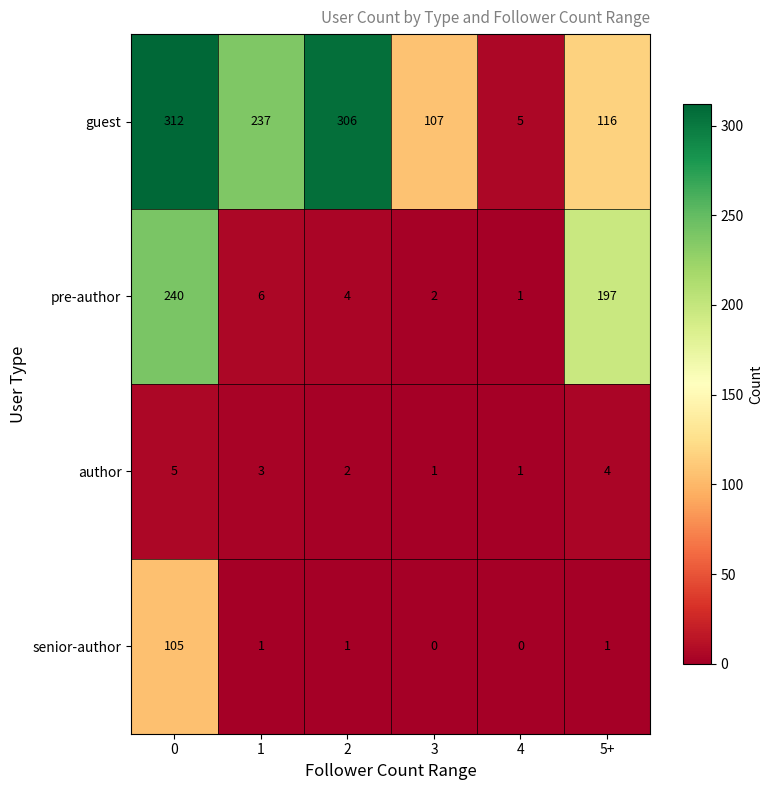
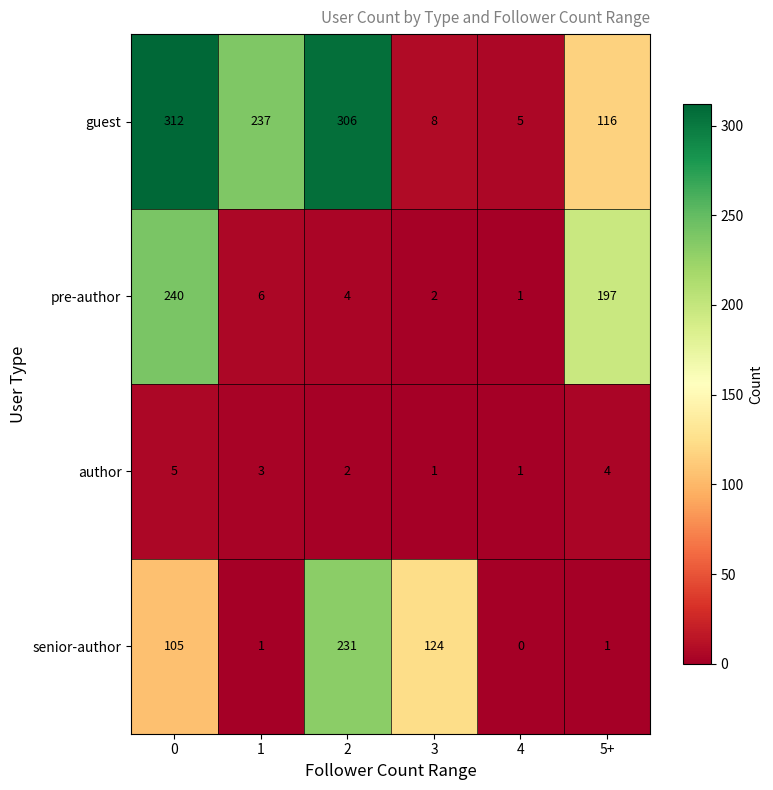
guest, 3: 107 -> 8
senior-author, 2: 1 -> 231
senior-author, 3: 0 -> 124
